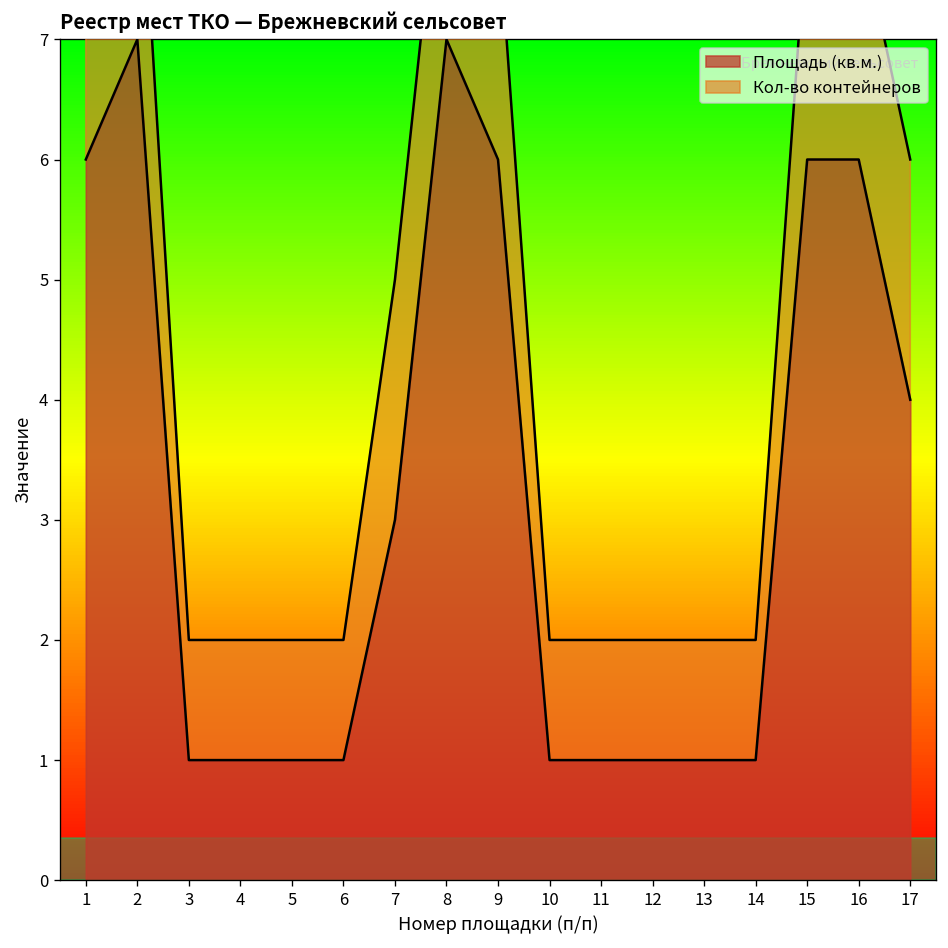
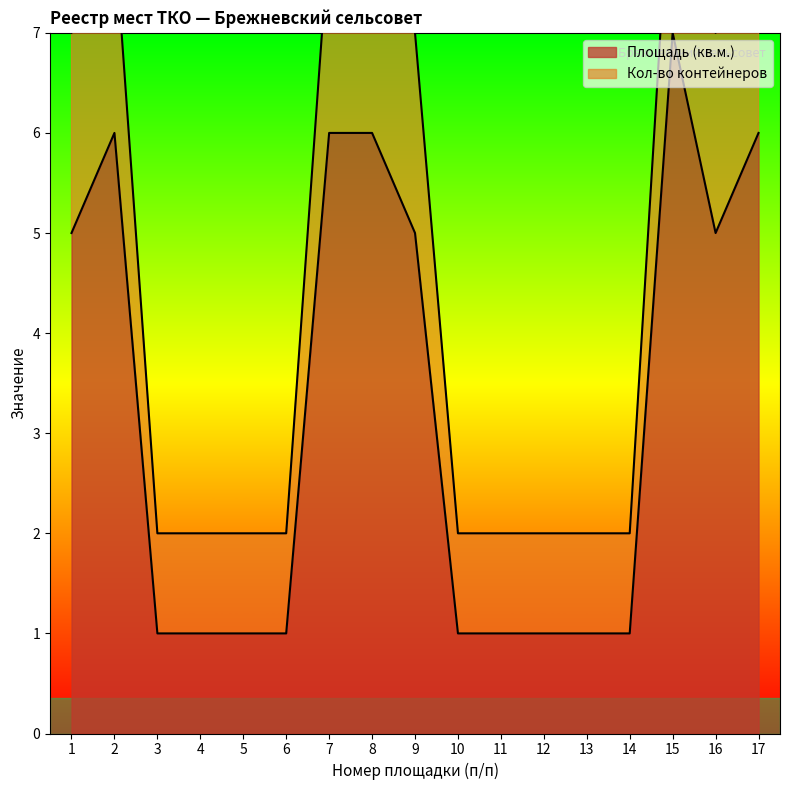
Площадь (кв.м.), 1: 6 -> 5
Площадь (кв.м.), 2: 7 -> 6
Площадь (кв.м.), 7: 3 -> 6
Площадь (кв.м.), 8: 7 -> 6
Площадь (кв.м.), 9: 6 -> 5
Площадь (кв.м.), 15: 6 -> 7
Площадь (кв.м.), 16: 6 -> 5
Площадь (кв.м.), 17: 4 -> 6
